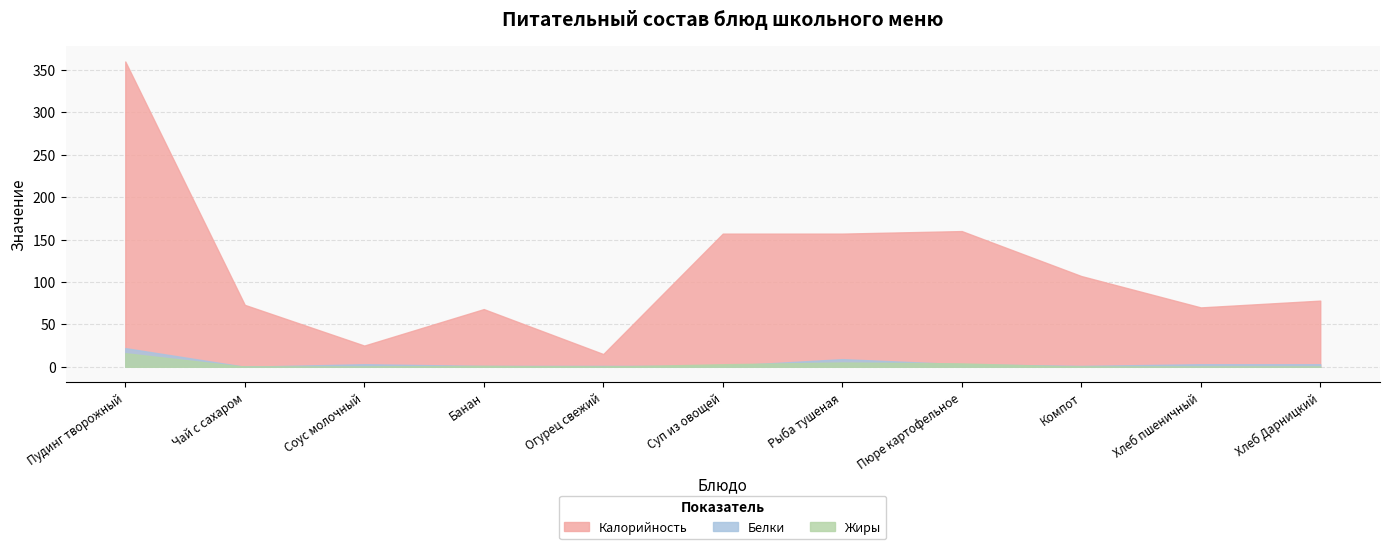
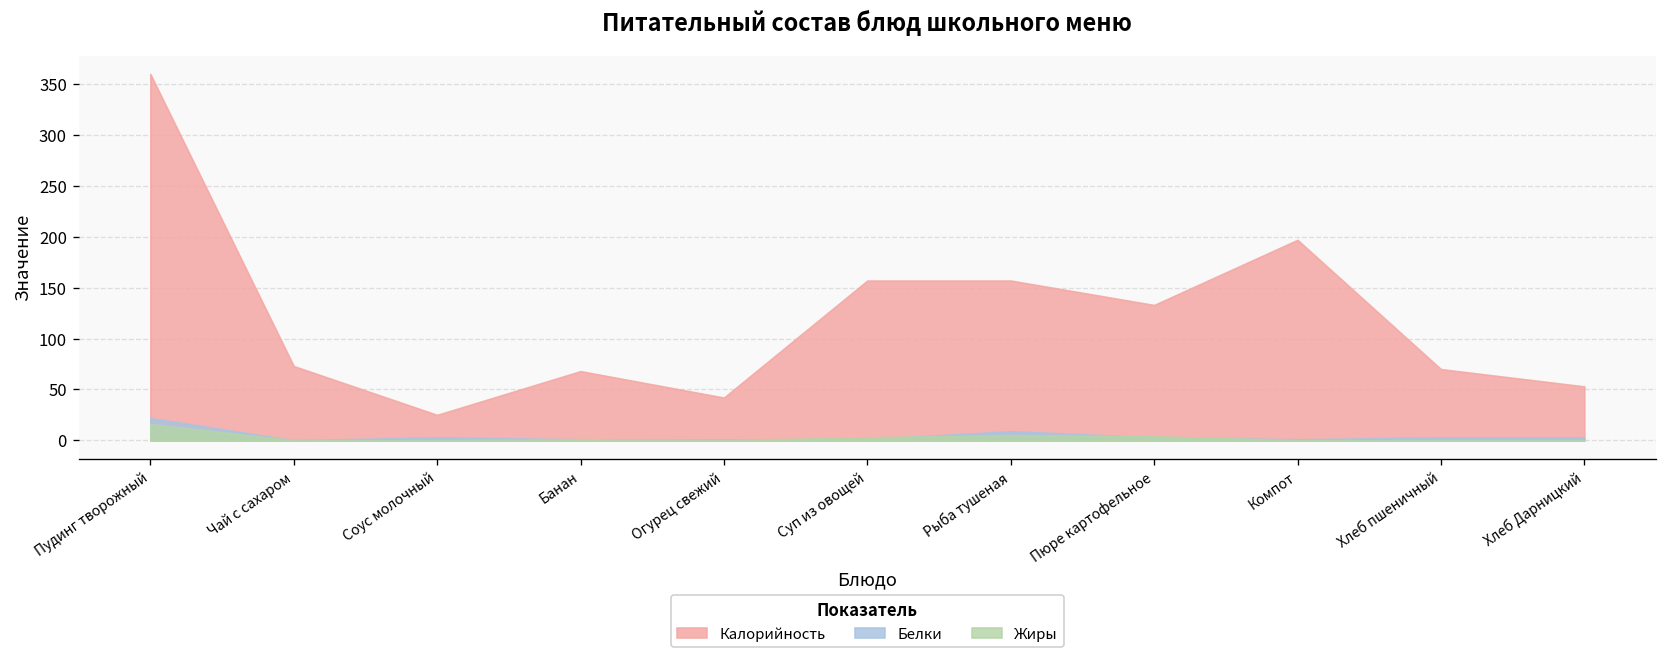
Калорийность, Огурец свежий: 20 -> 40
Калорийность, Пюре картофельное: 160 -> 130
Калорийность, Компот: 110 -> 200
Калорийность, Хлеб Дарницкий: 80 -> 50
